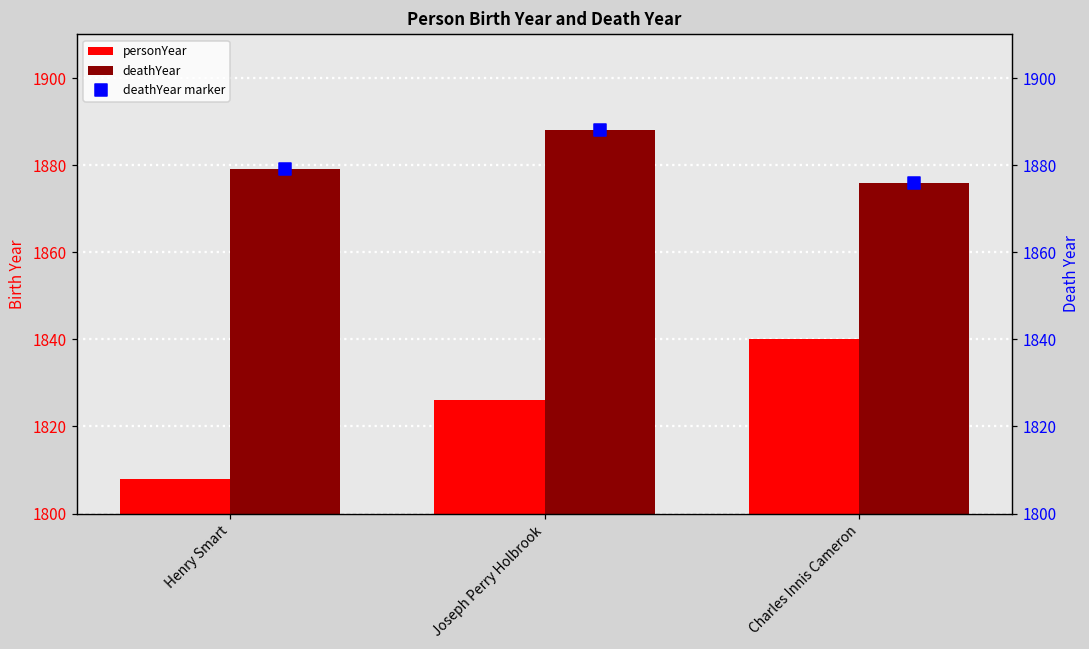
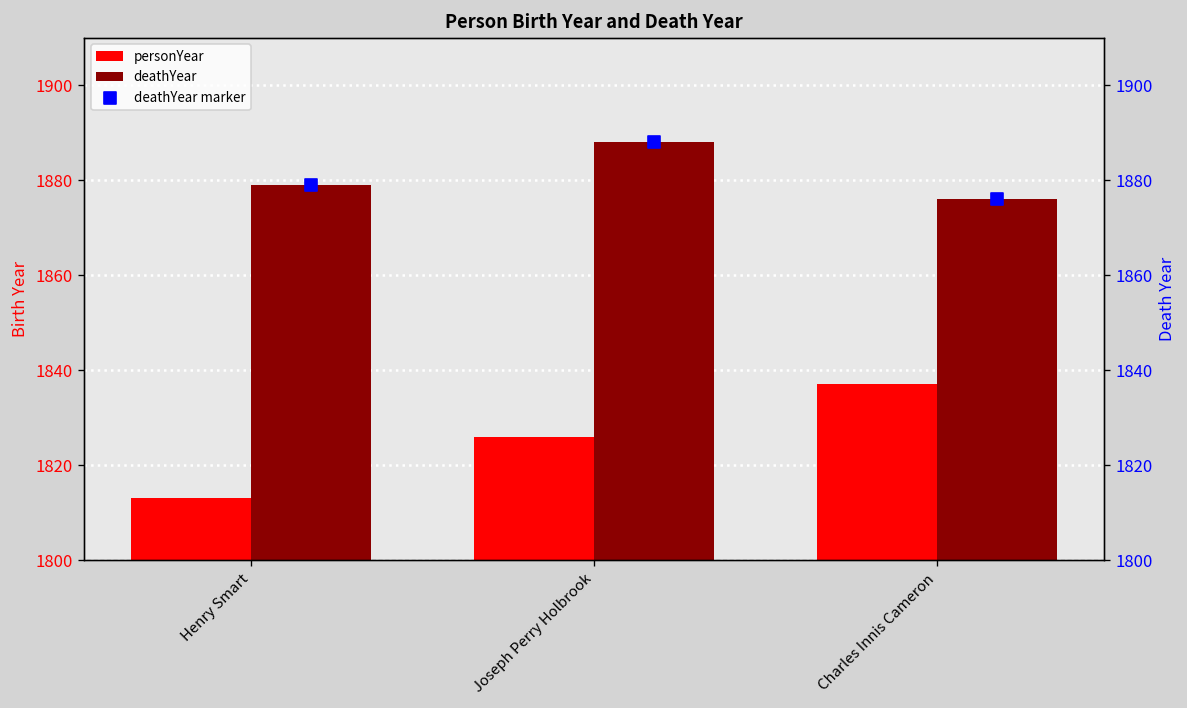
personYear, Henry Smart: 1808 -> 1813
personYear, Charles Innis Cameron: 1840 -> 1837
